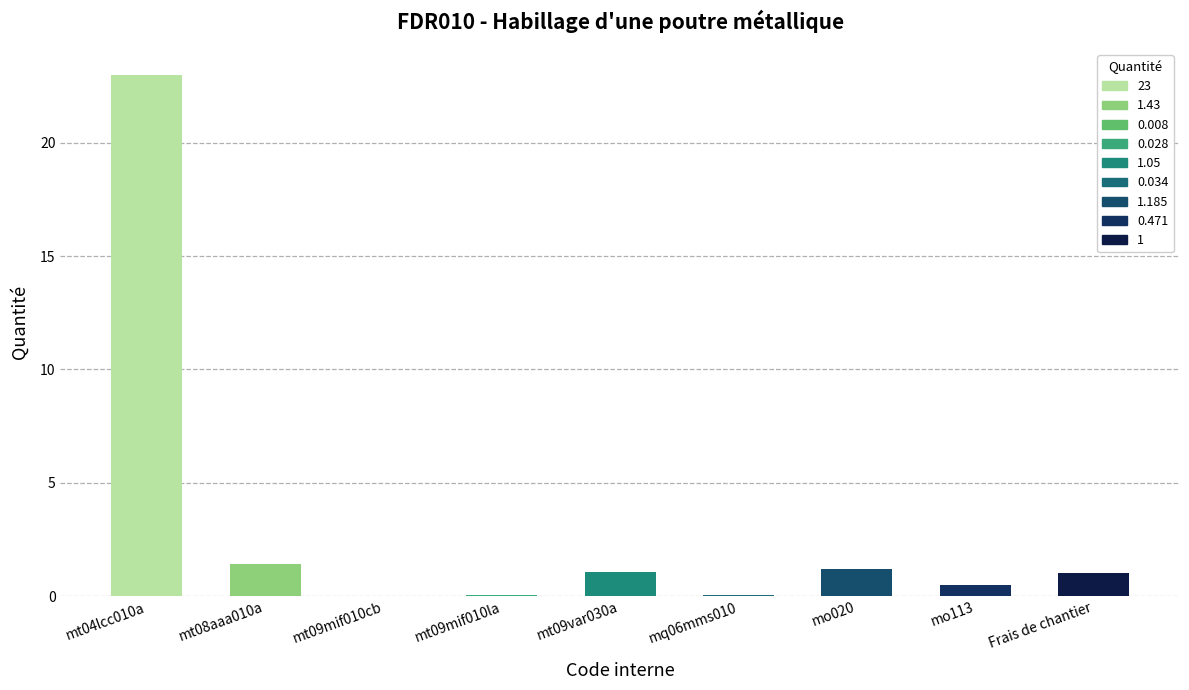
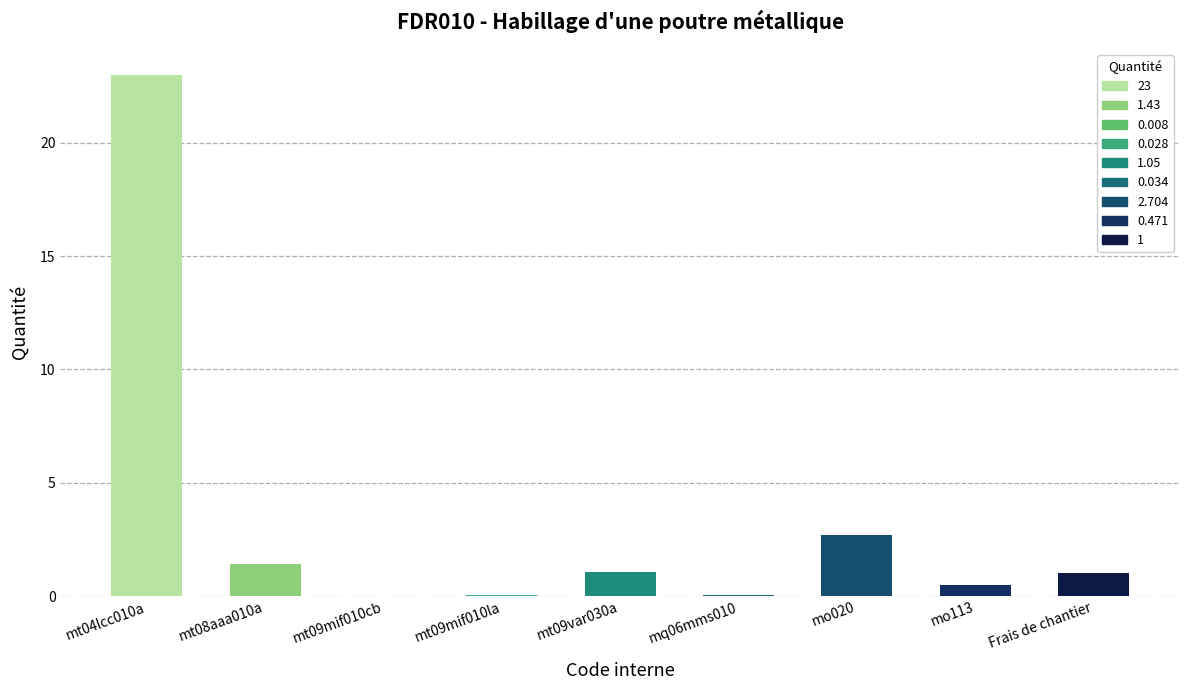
mo020: 1.2 -> 2.7
